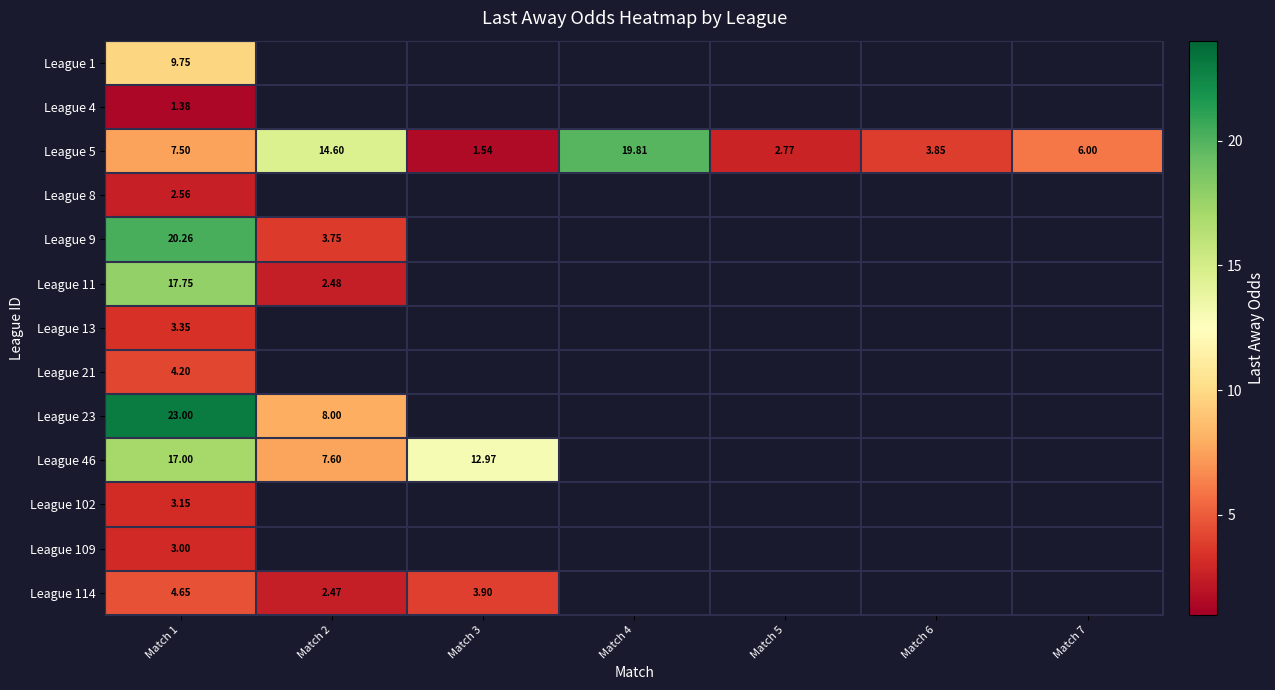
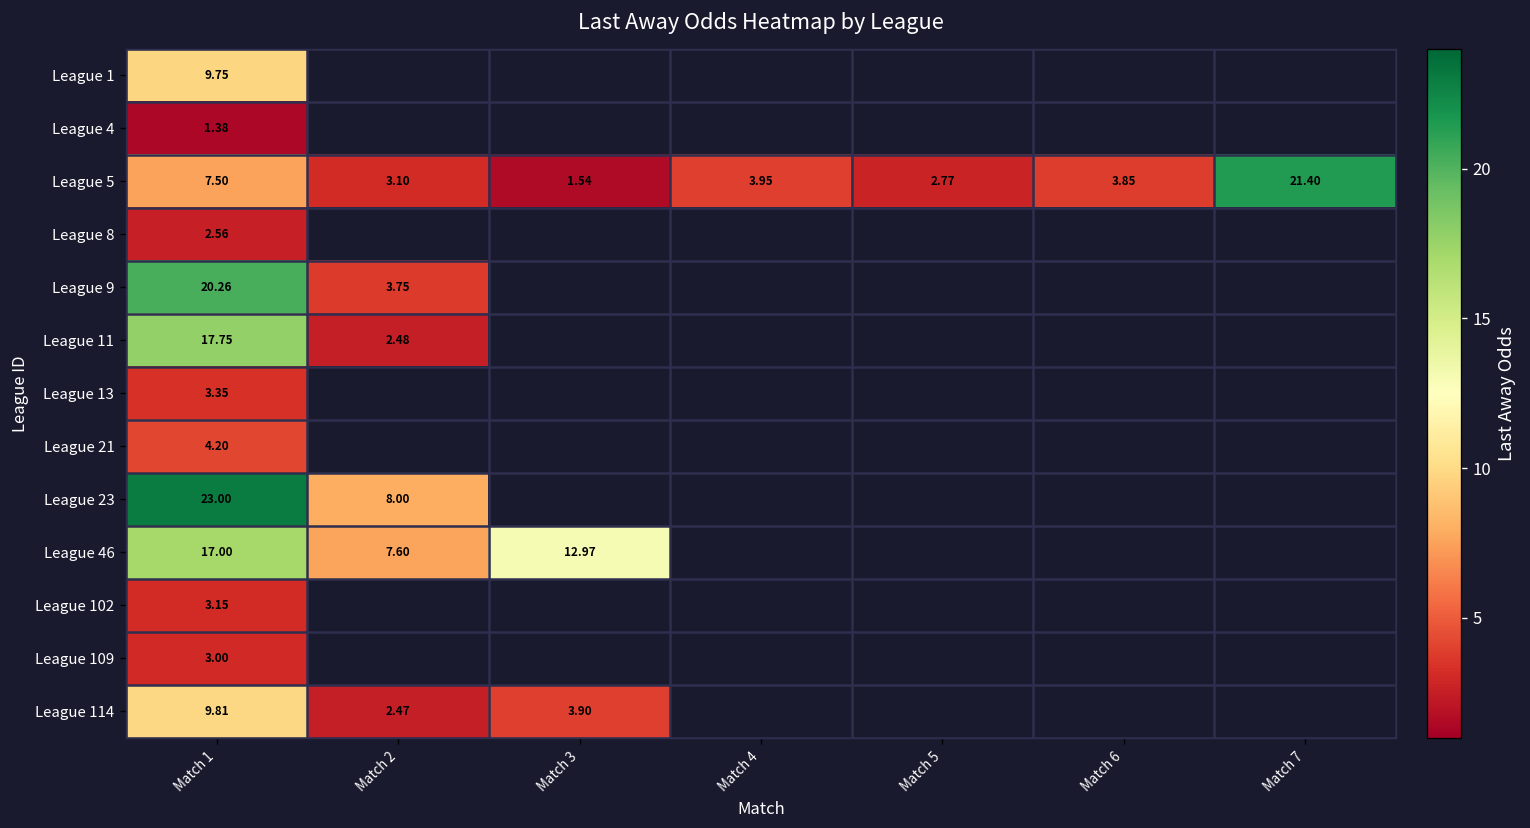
League 5, Match 2: 14.60 -> 3.10
League 5, Match 4: 19.81 -> 3.95
League 5, Match 7: 6.00 -> 21.40
League 114, Match 1: 4.65 -> 9.81
